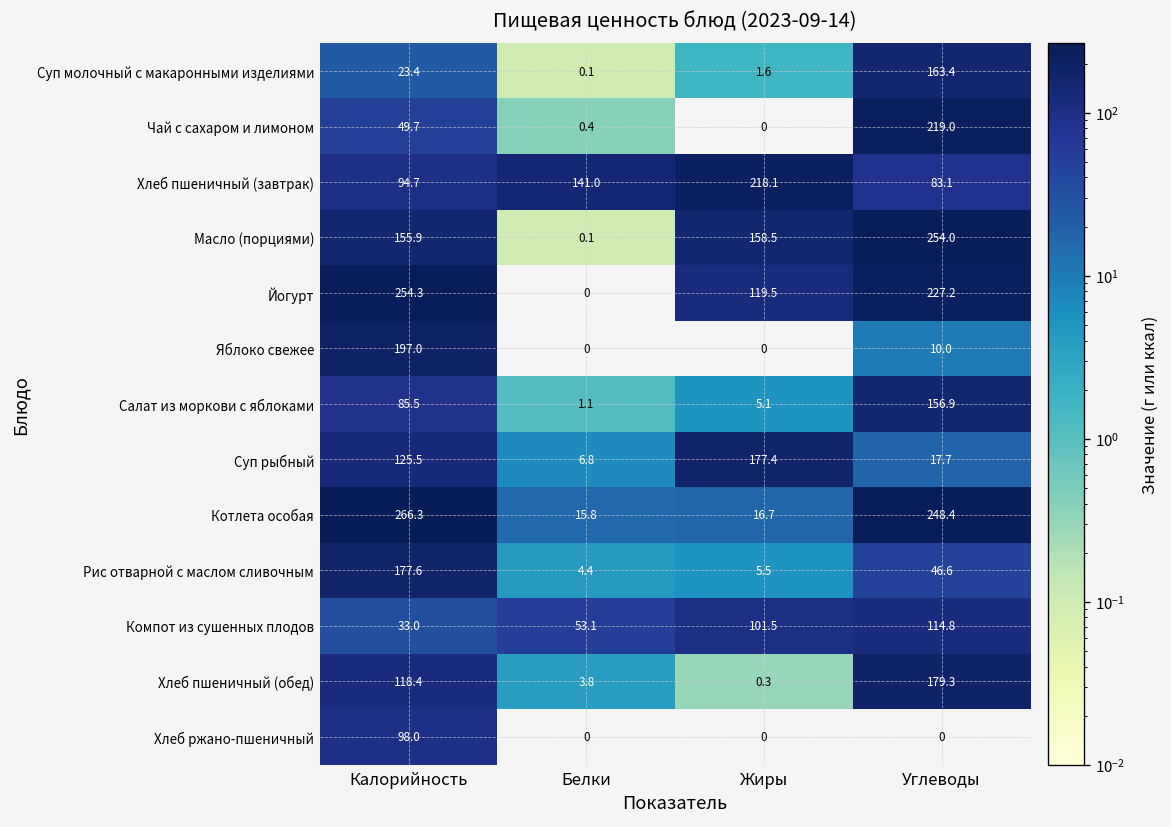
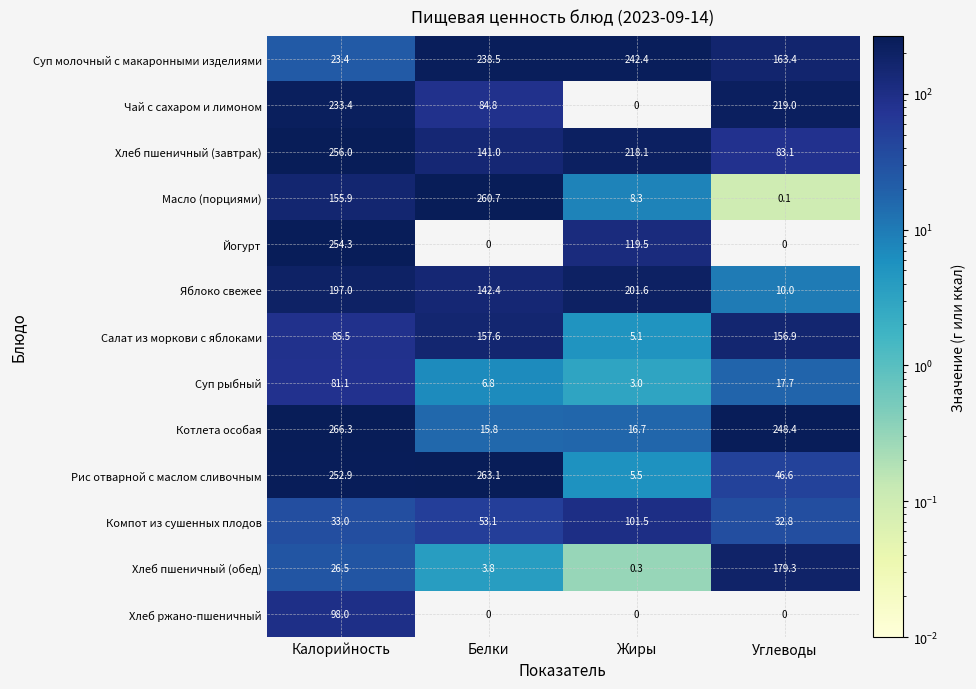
Суп молочный с макаронными изделиями, Белки: 0.1 -> 238.5
Суп молочный с макаронными изделиями, Жиры: 1.6 -> 242.4
Чай с сахаром и лимоном, Калорийность: 49.7 -> 233.4
Чай с сахаром и лимоном, Белки: 0.4 -> 84.8
Хлеб пшеничный (завтрак), Калорийность: 94.7 -> 256.0
Масло (порциями), Белки: 0.1 -> 260.7
Масло (порциями), Жиры: 158.5 -> 8.3
Масло (порциями), Углеводы: 254.0 -> 0.1
Йогурт, Углеводы: 227.2 -> 0
Яблоко свежее, Белки: 0 -> 142.4
Яблоко свежее, Жиры: 0 -> 201.6
Салат из моркови с яблоками, Белки: 1.1 -> 157.6
Суп рыбный, Калорийность: 125.5 -> 81.1
Суп рыбный, Жиры: 177.4 -> 3.0
Рис отварной с маслом сливочным, Калорийность: 177.6 -> 252.9
Рис отварной с маслом сливочным, Белки: 4.4 -> 263.1
Компот из сушенных плодов, Углеводы: 114.8 -> 32.8
Хлеб пшеничный (обед), Калорийность: 118.4 -> 26.5
